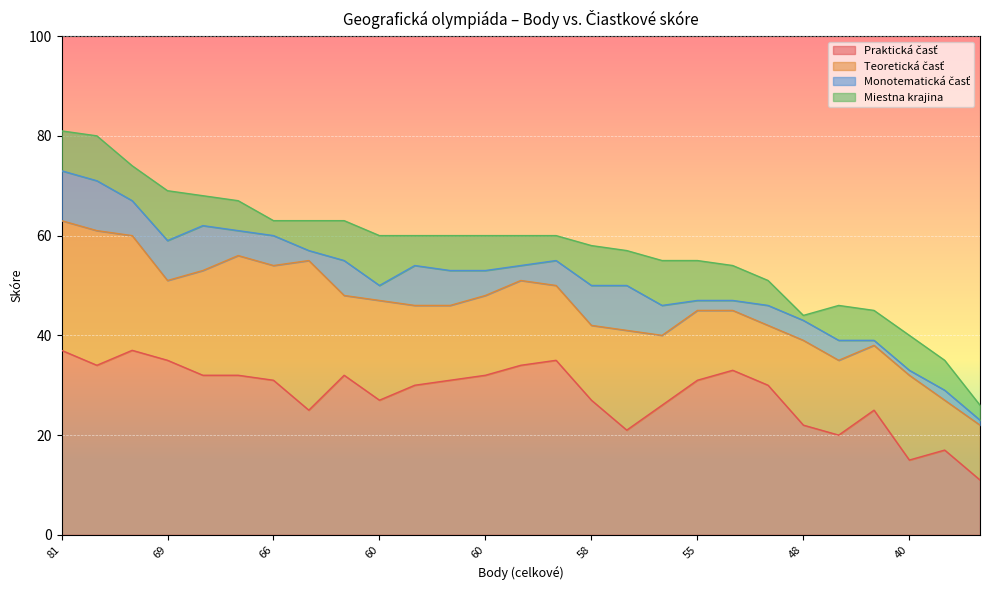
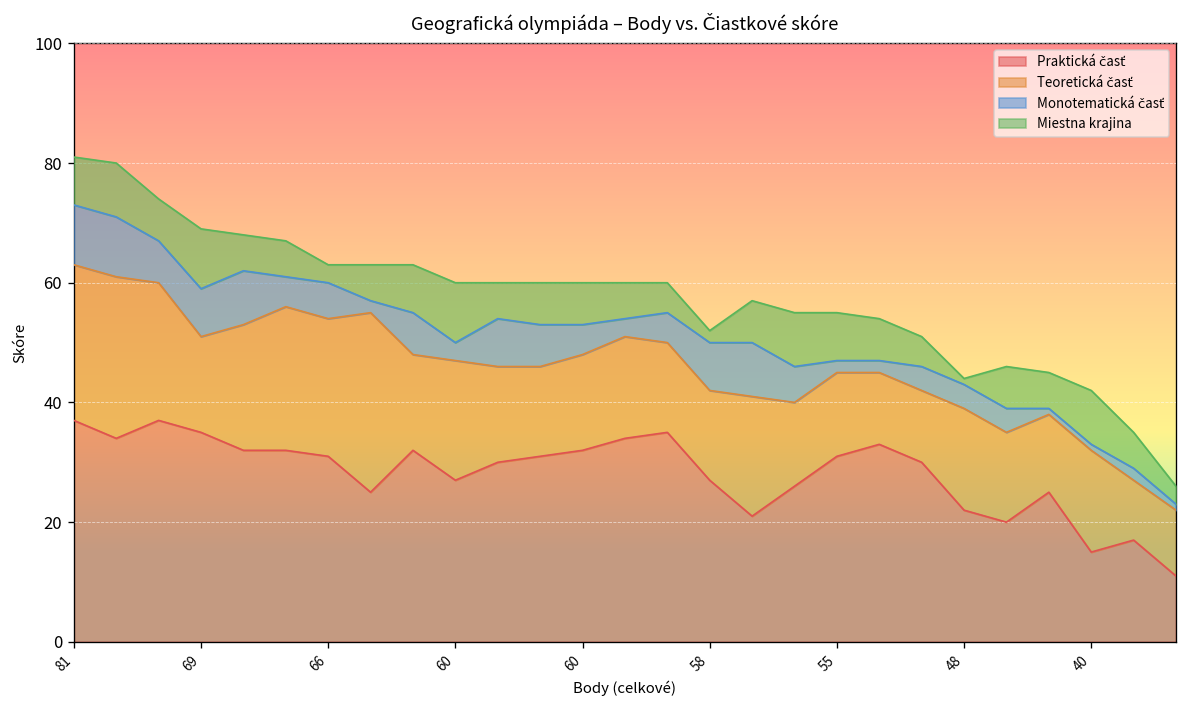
Miestna krajina, 58: 8 -> 2
Miestna krajina, 40: 7 -> 9
